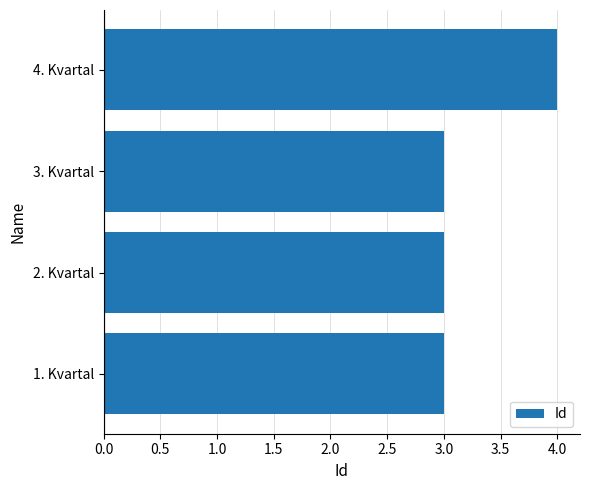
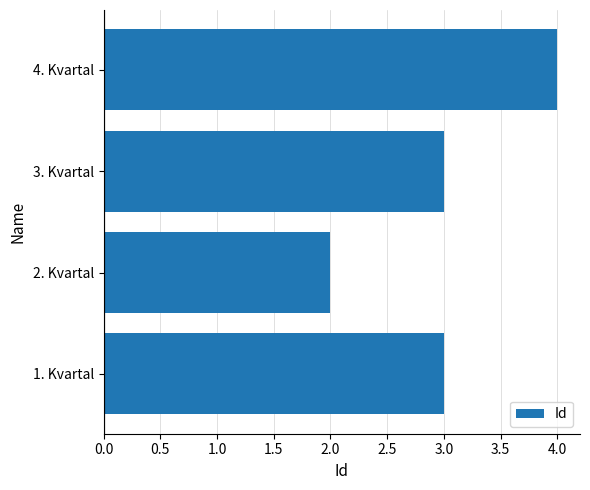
2. Kvartal: 3 -> 2
